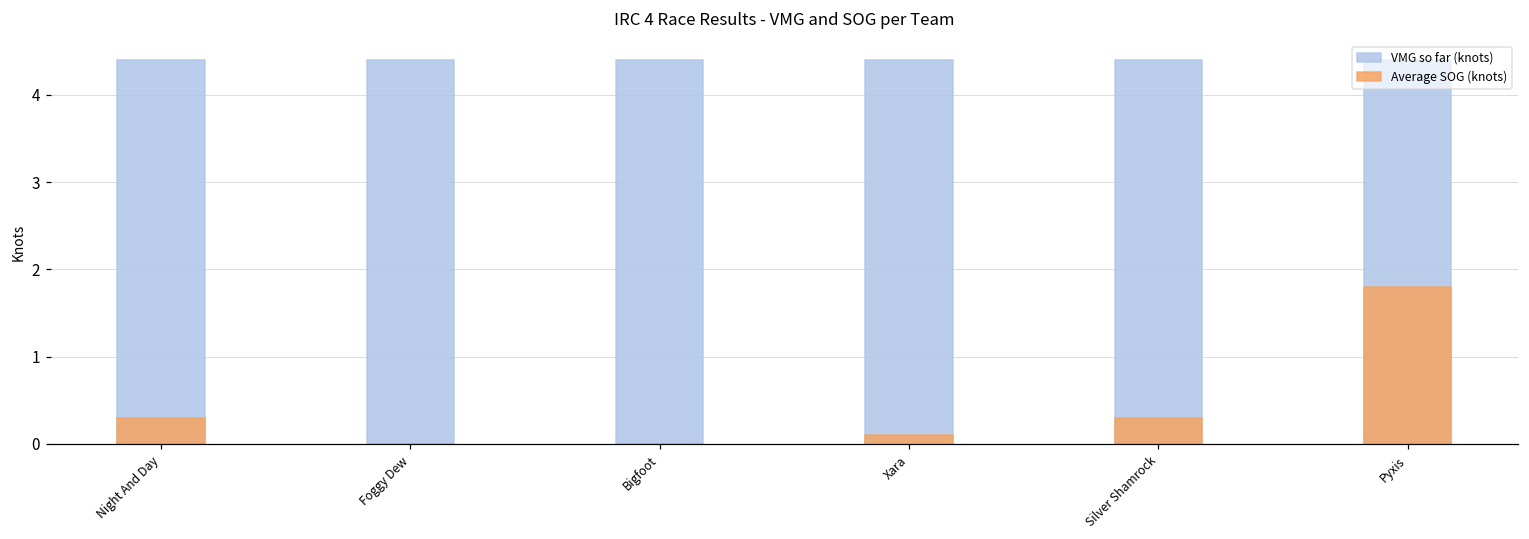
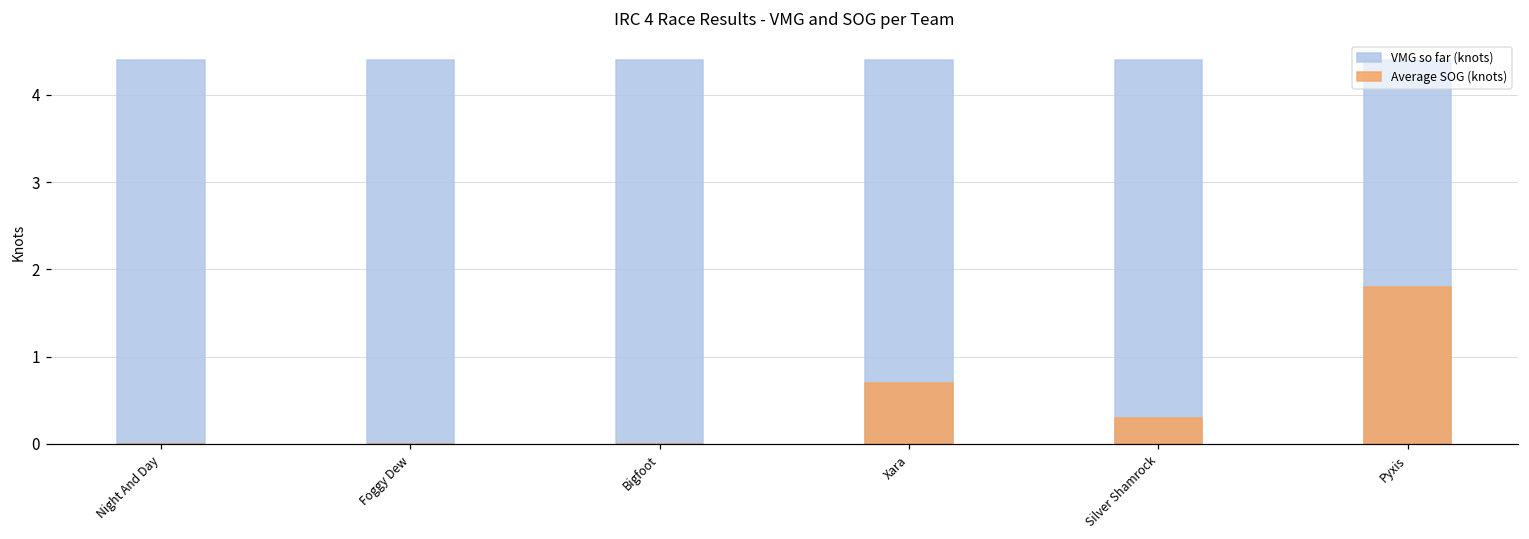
Average SOG (knots), Night And Day: 0.3 -> 0.0
Average SOG (knots), Xara: 0.1 -> 0.7
